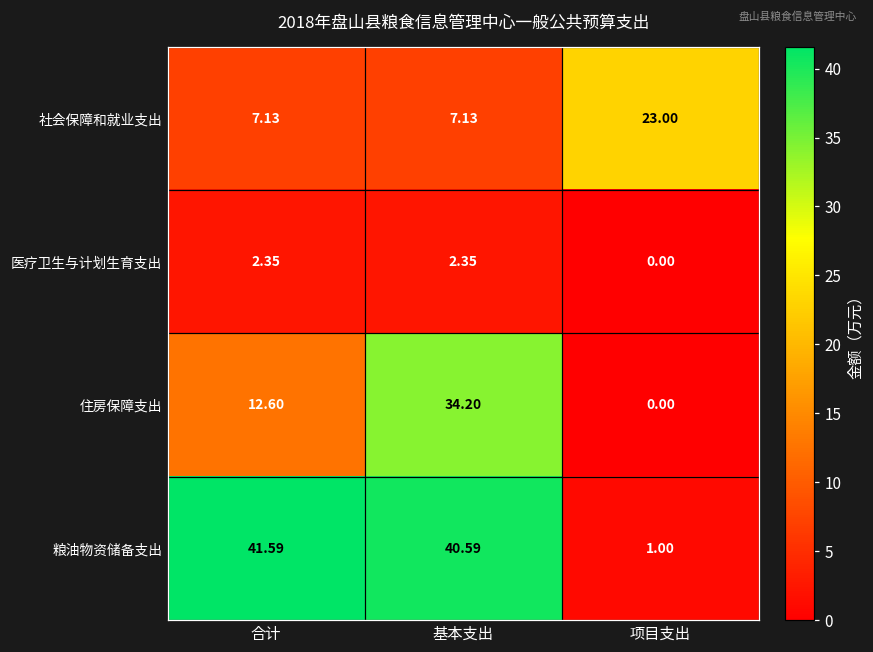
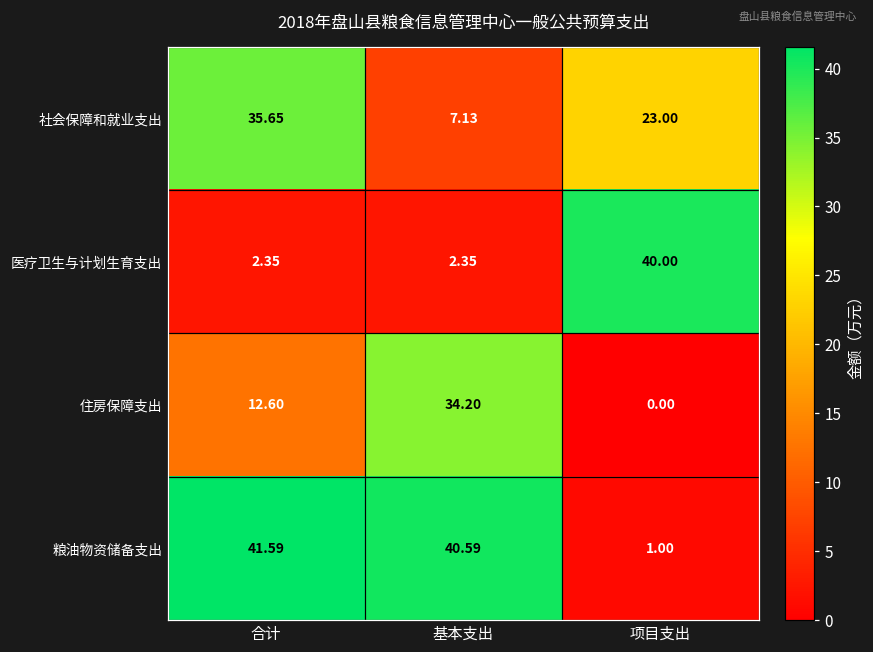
社会保障和就业支出, 合计: 7.13 -> 35.65
医疗卫生与计划生育支出, 项目支出: 0.00 -> 40.00
